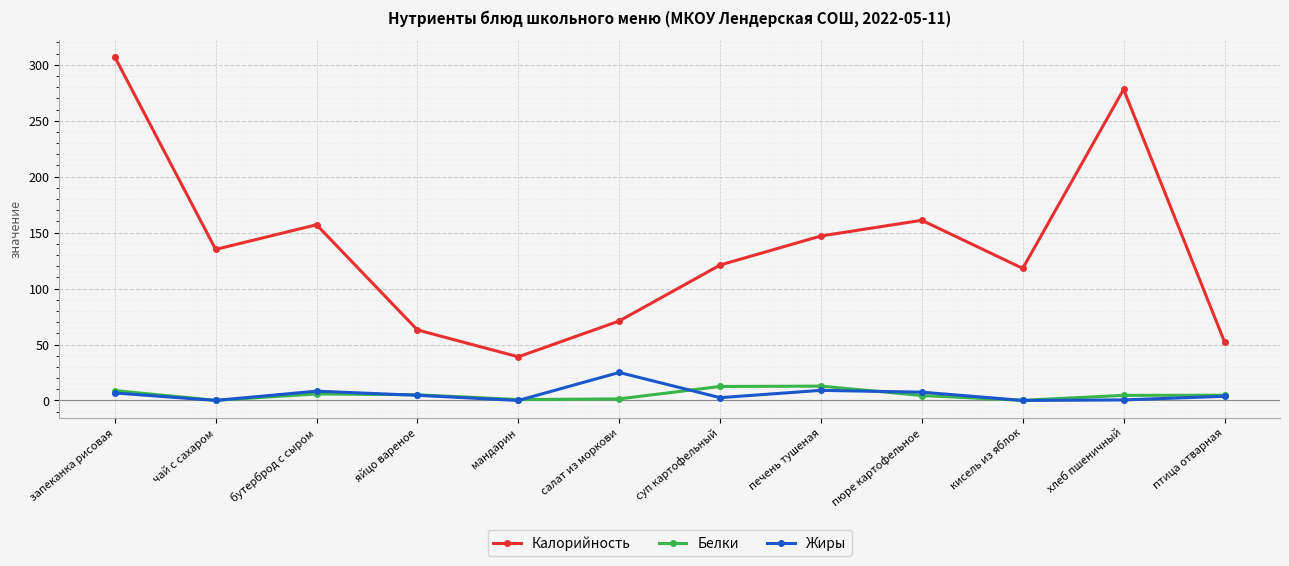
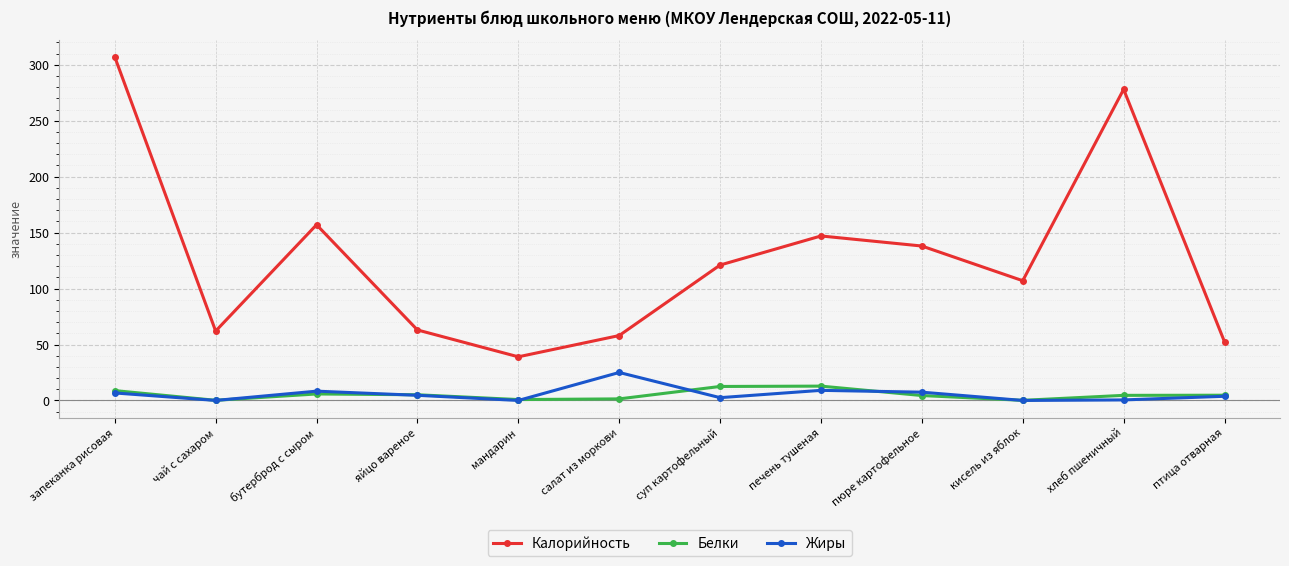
Калорийность, чай с сахаром: 135 -> 62
Калорийность, салат из моркови: 71 -> 58
Калорийность, пюре картофельное: 161 -> 138
Калорийность, кисель из яблок: 118 -> 107
